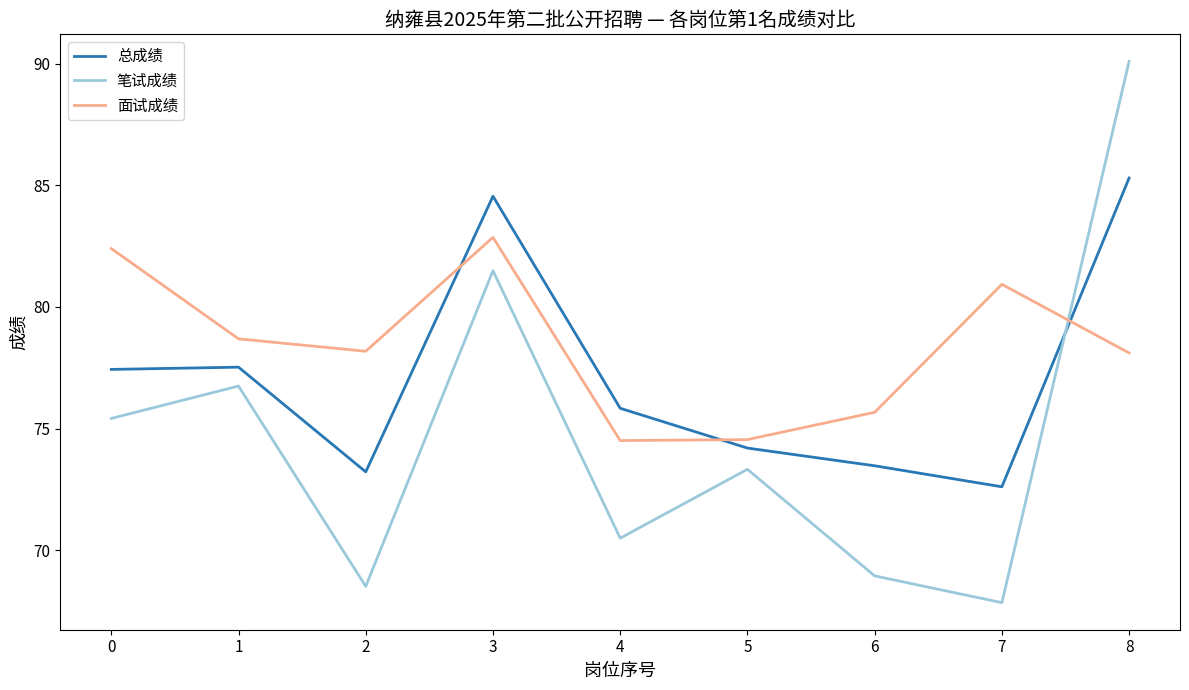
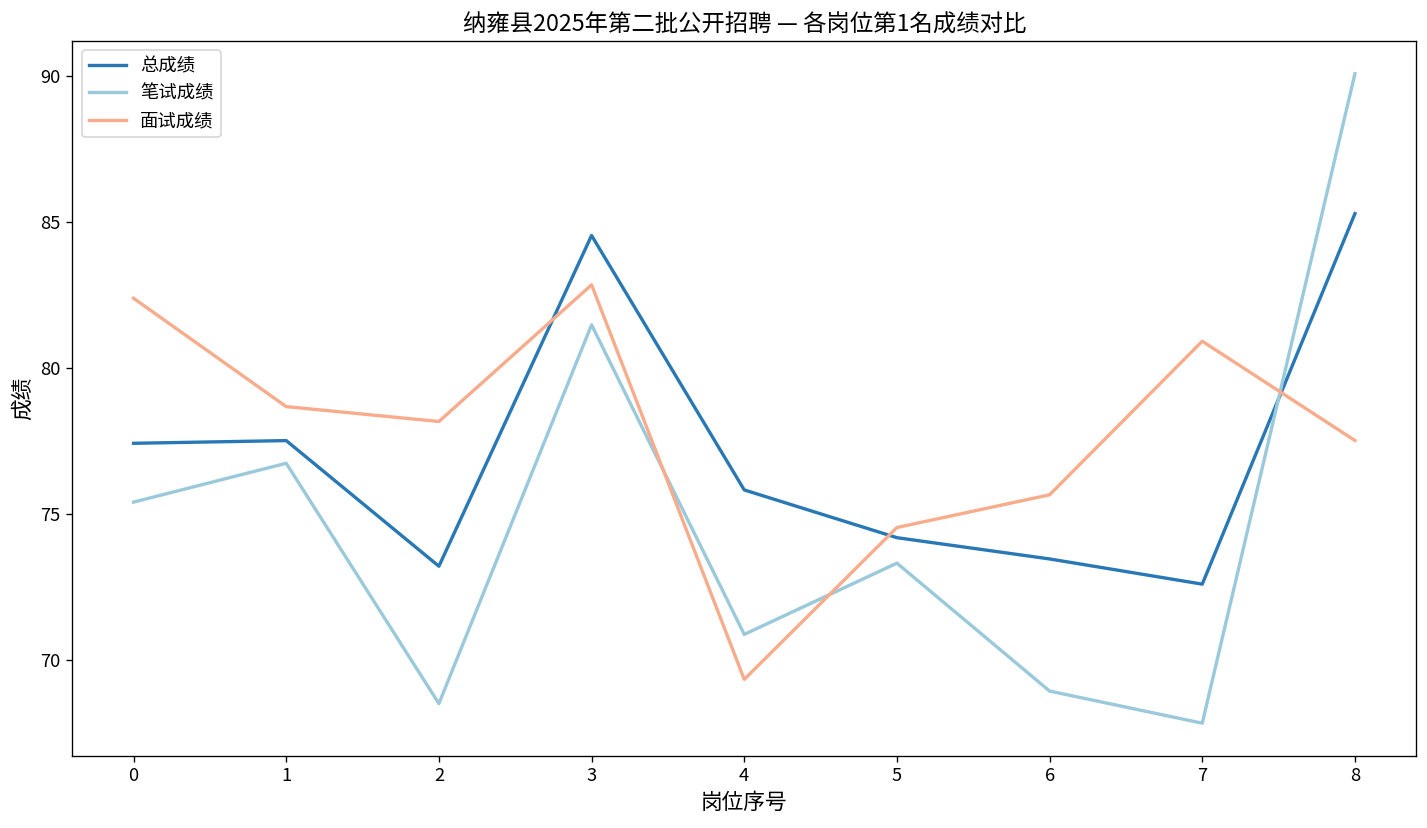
笔试成绩, 4: 70.5 -> 70.9
面试成绩, 4: 74.5 -> 69.4
面试成绩, 8: 78.1 -> 77.5
